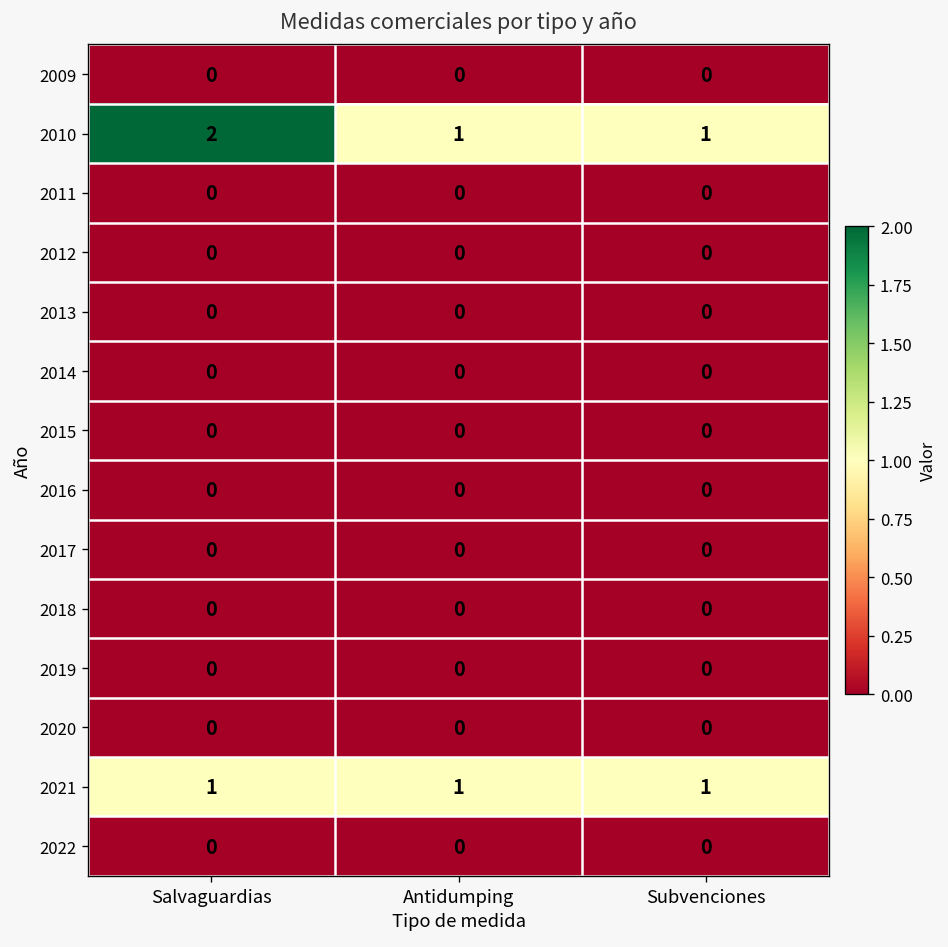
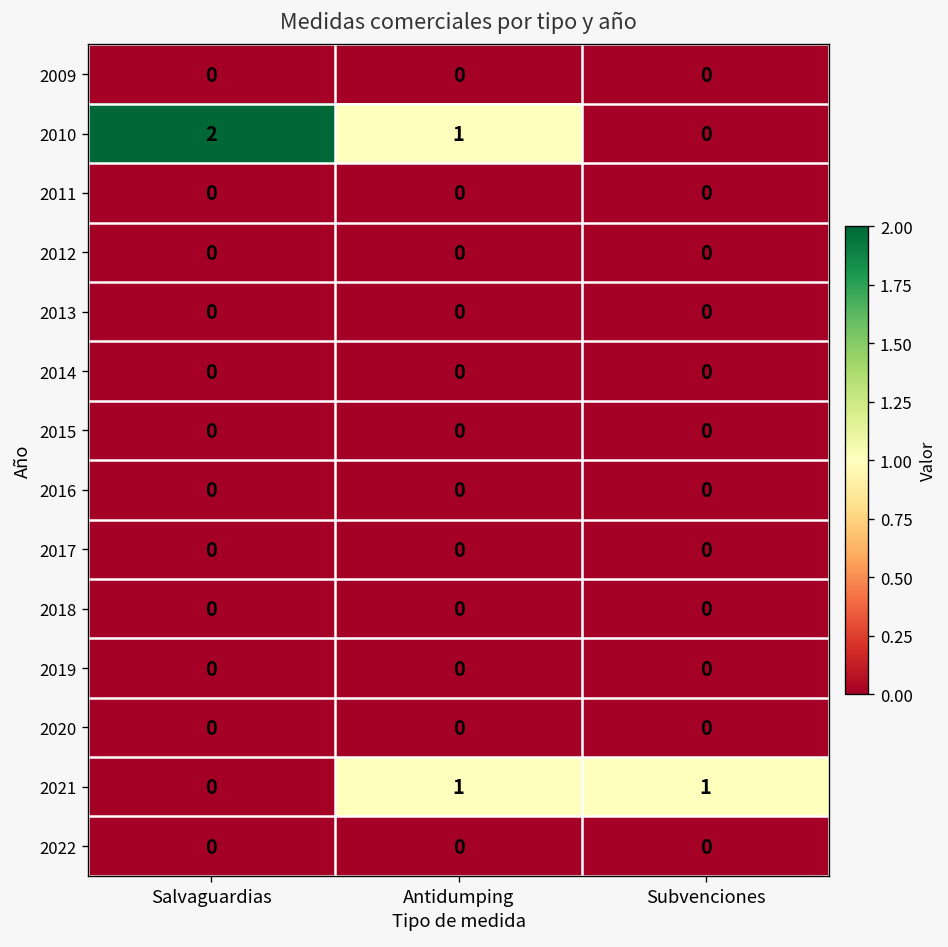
2010, Subvenciones: 1 -> 0
2021, Salvaguardias: 1 -> 0
